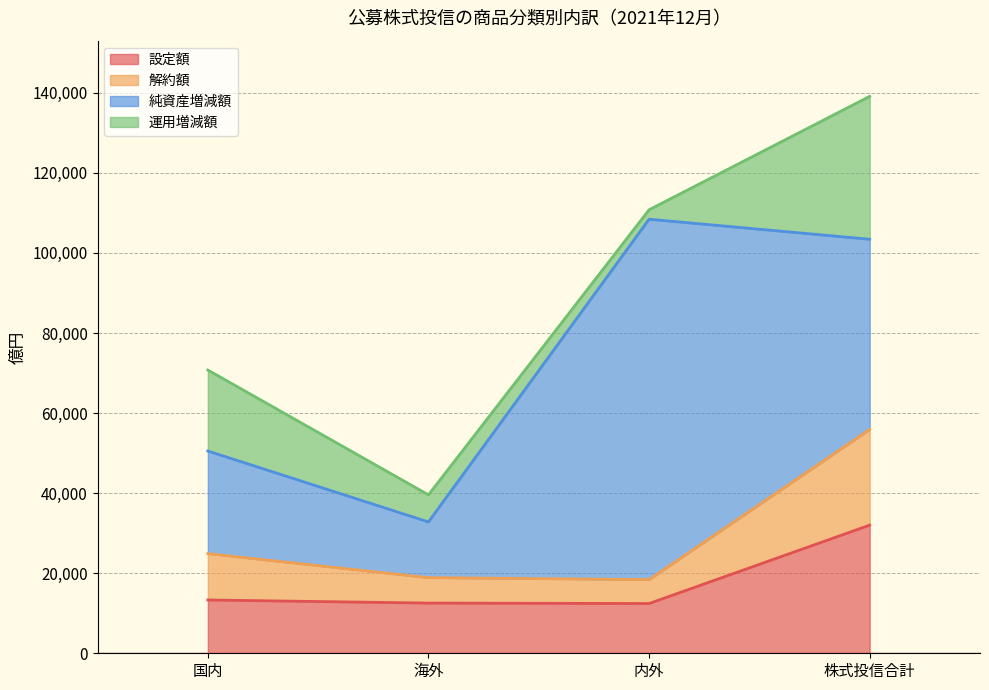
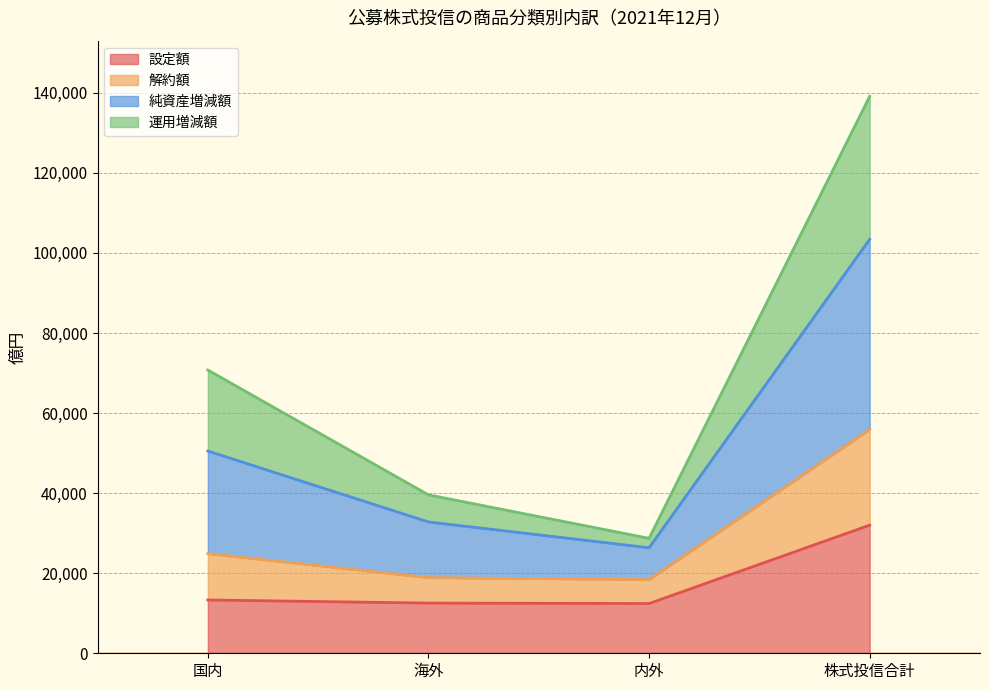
純資産増減額, 内外: 90,000 -> 8,000
